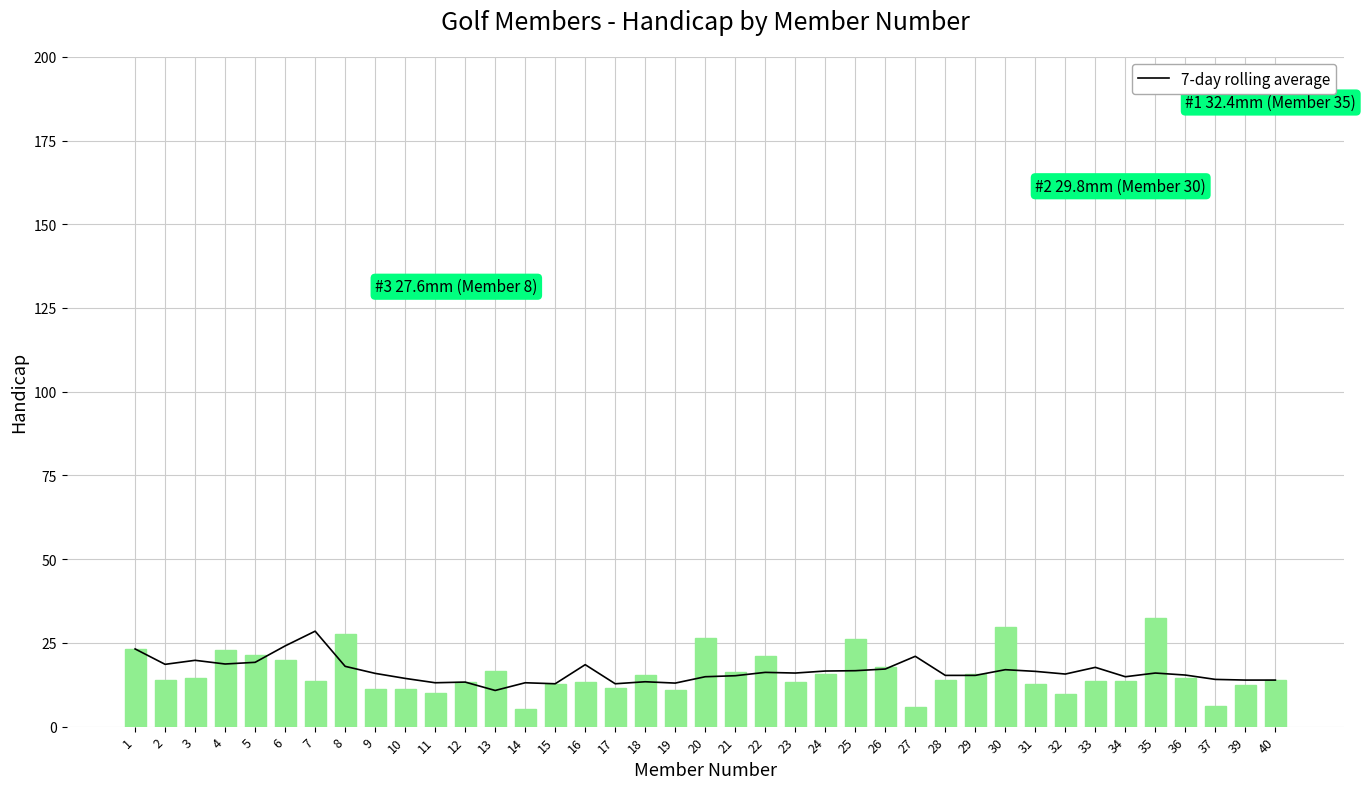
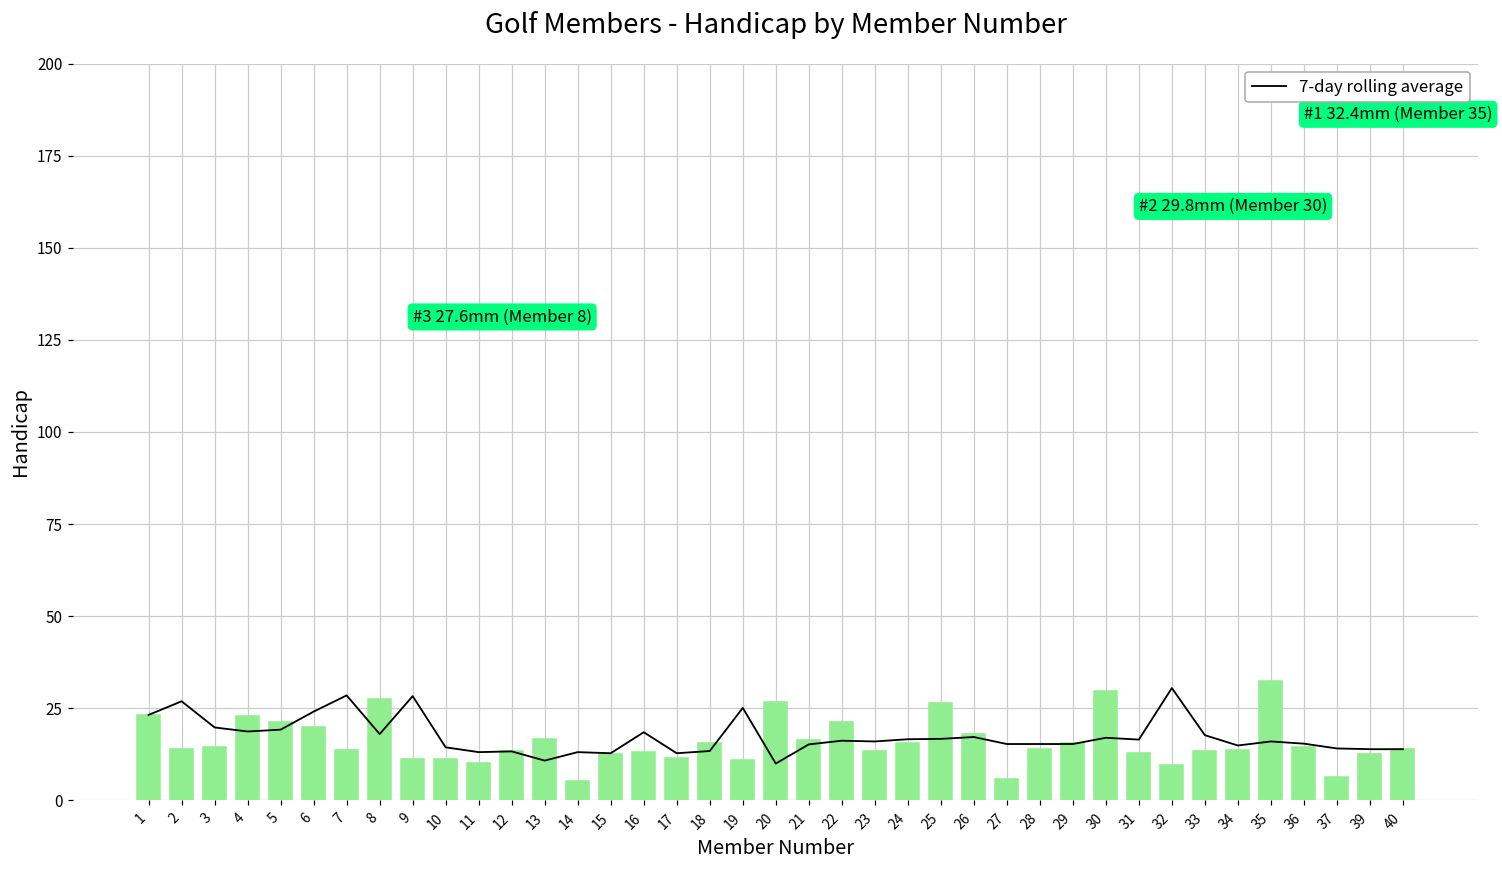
7-day rolling average, 2: 19 -> 27
7-day rolling average, 9: 16 -> 28
7-day rolling average, 19: 13 -> 25
7-day rolling average, 20: 15 -> 10
7-day rolling average, 27: 21 -> 15
7-day rolling average, 32: 16 -> 31
